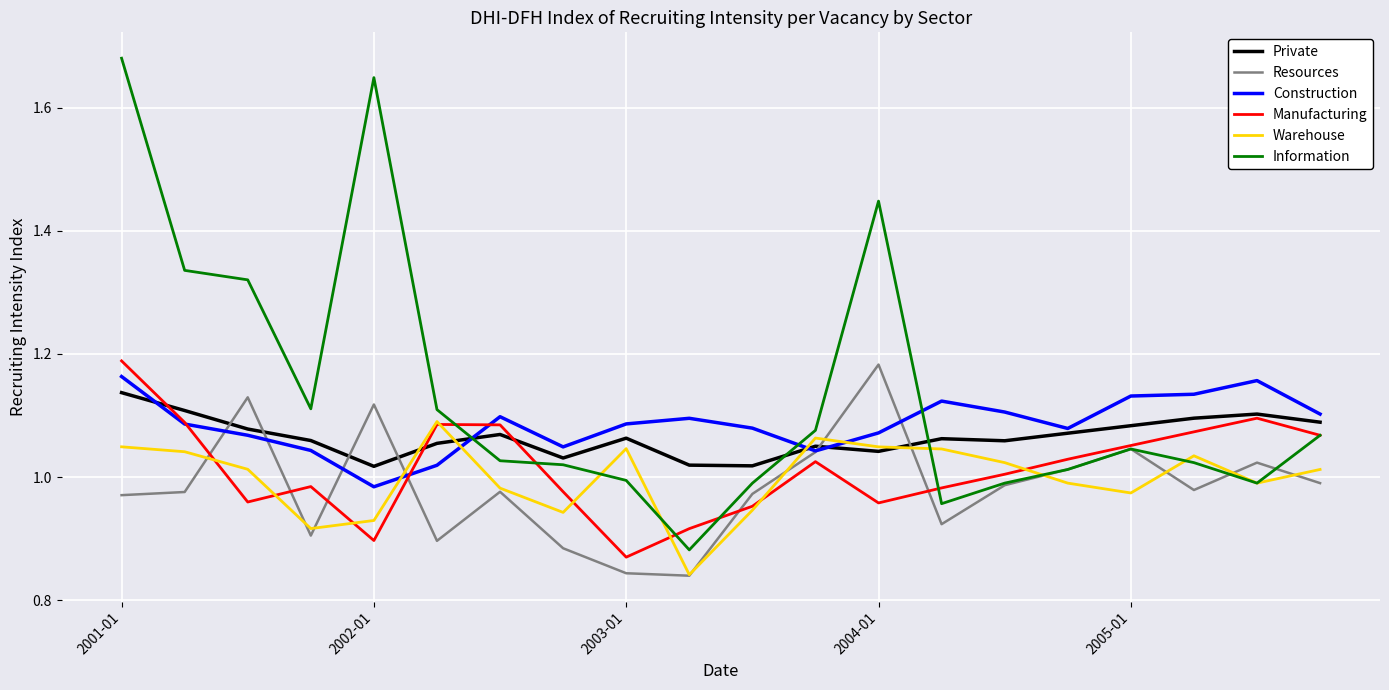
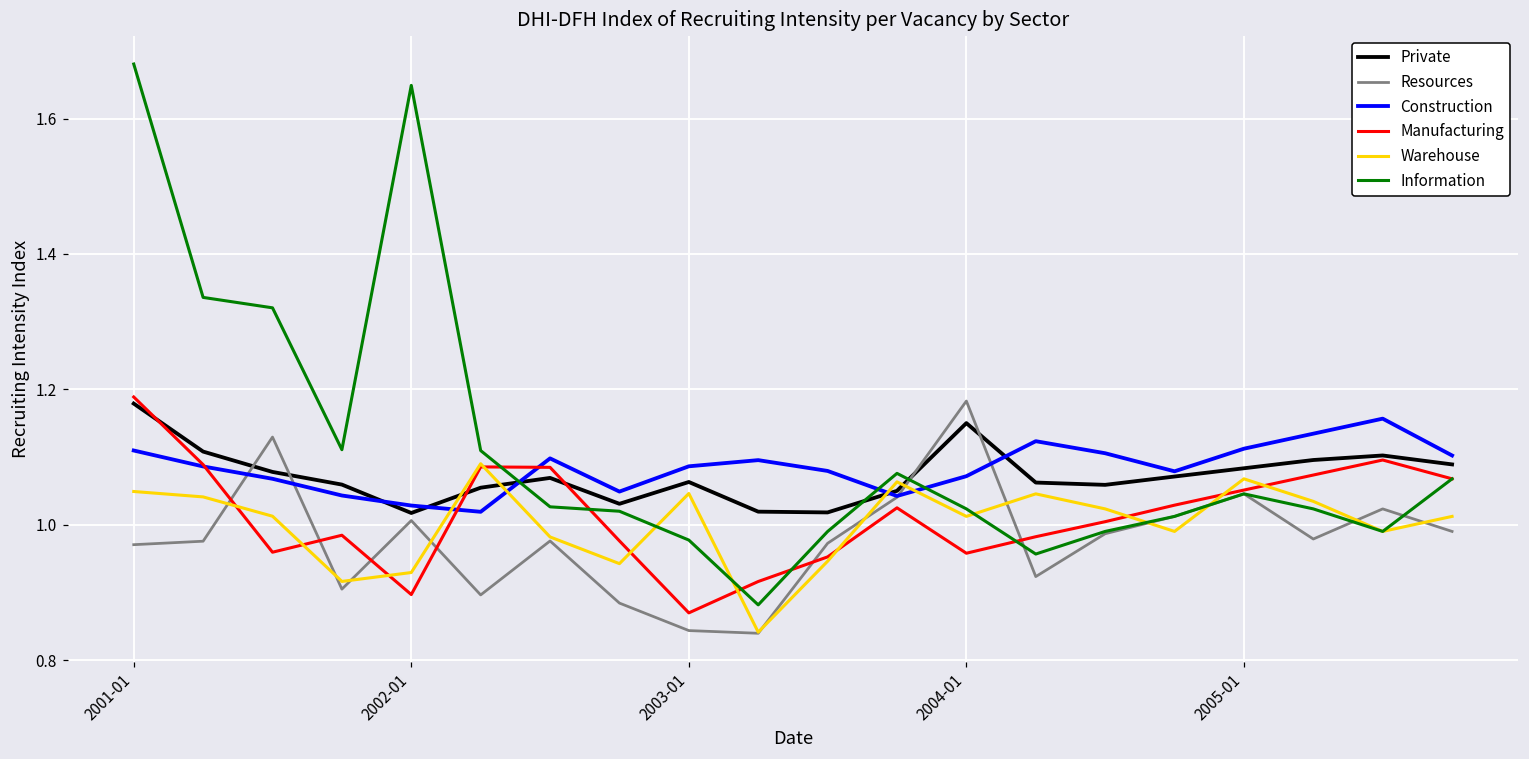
Private, 2001-01: 1.14 -> 1.18
Construction, 2001-01: 1.16 -> 1.11
Resources, 2002-01: 1.12 -> 1.01
Construction, 2002-01: 0.98 -> 1.03
Information, 2003-01: 0.99 -> 0.98
Private, 2004-01: 1.04 -> 1.15
Warehouse, 2004-01: 1.05 -> 1.01
Information, 2004-01: 1.45 -> 1.02
Construction, 2005-01: 1.13 -> 1.11
Warehouse, 2005-01: 0.97 -> 1.07
